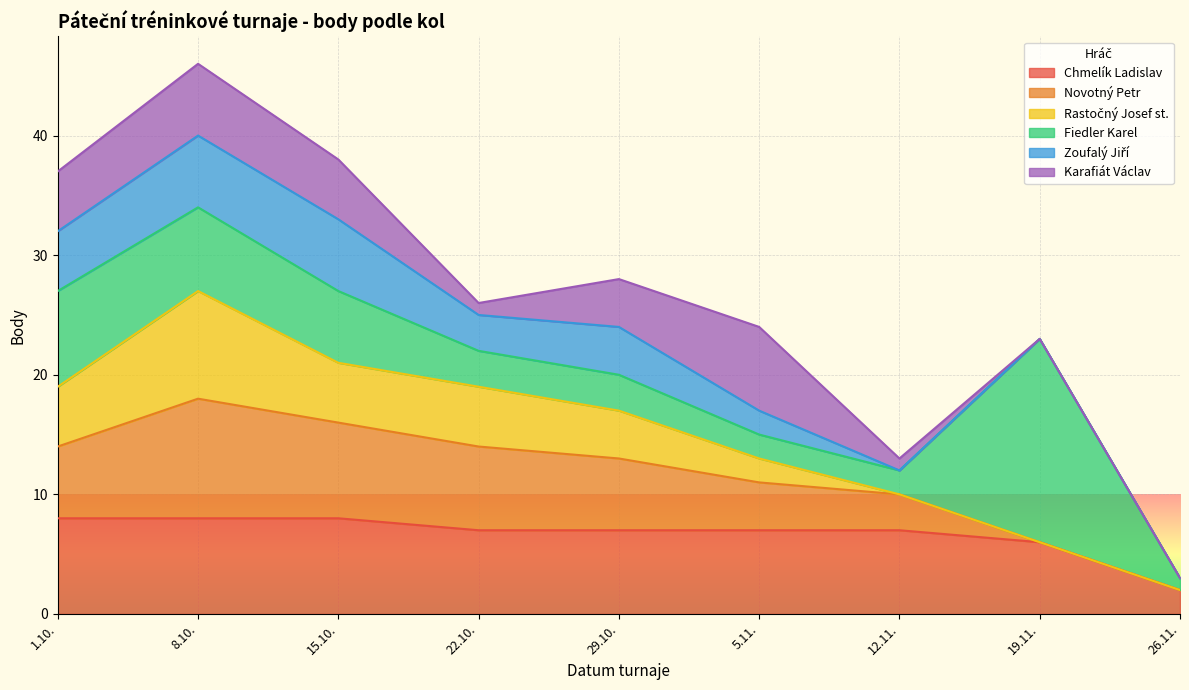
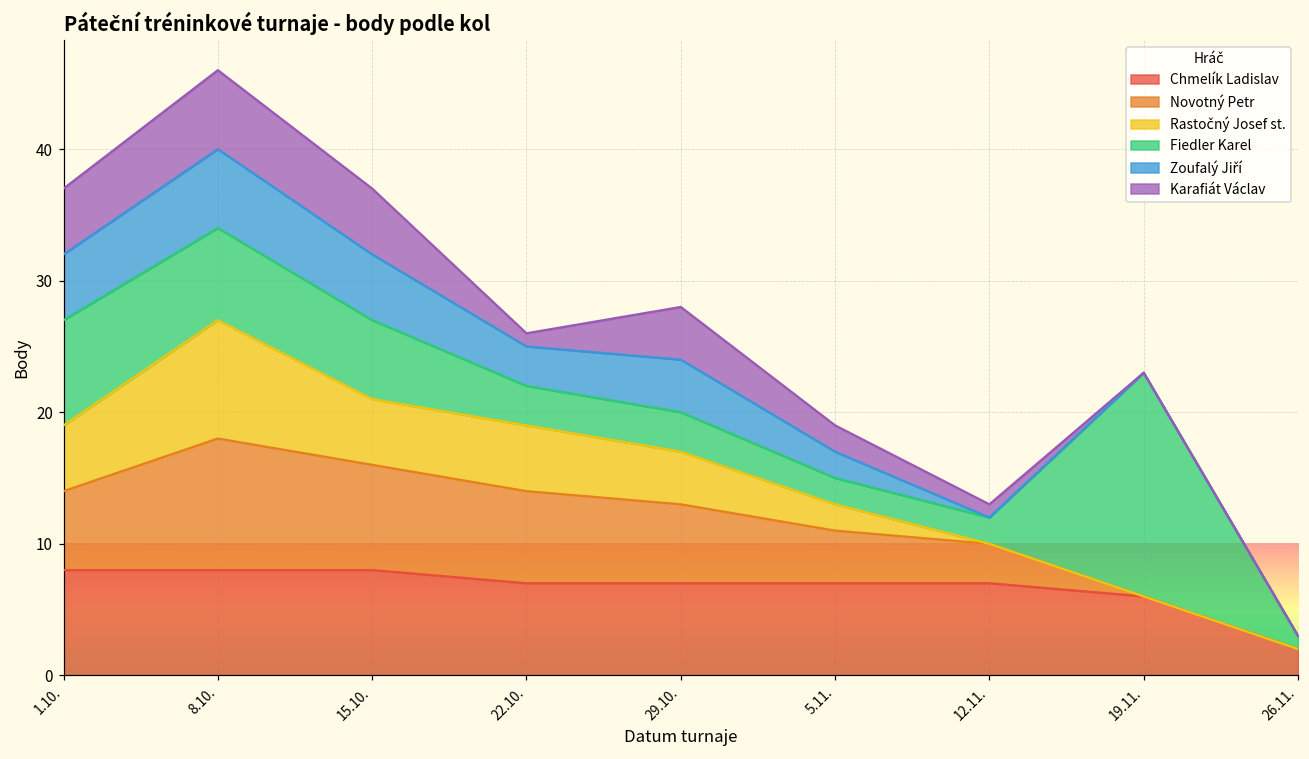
Zoufalý Jiří, 15.10.: 6 -> 5
Karafiát Václav, 5.11.: 7 -> 2
